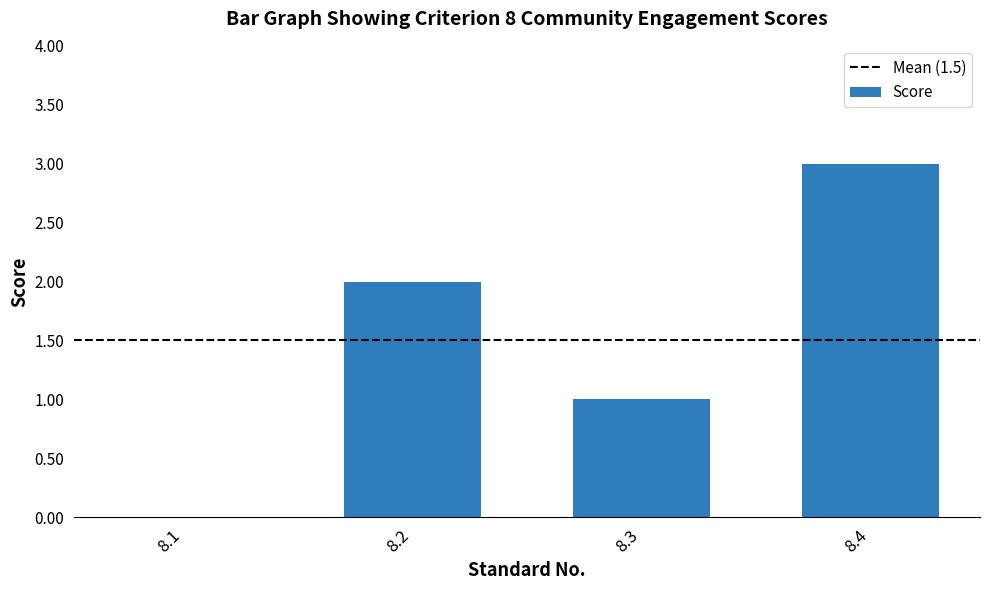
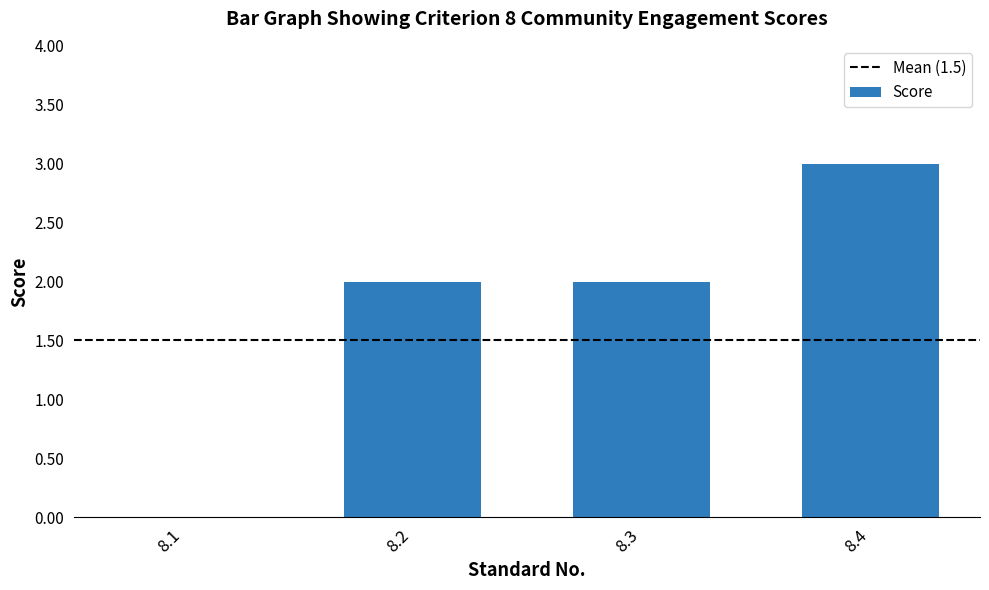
8.3: 1 -> 2
